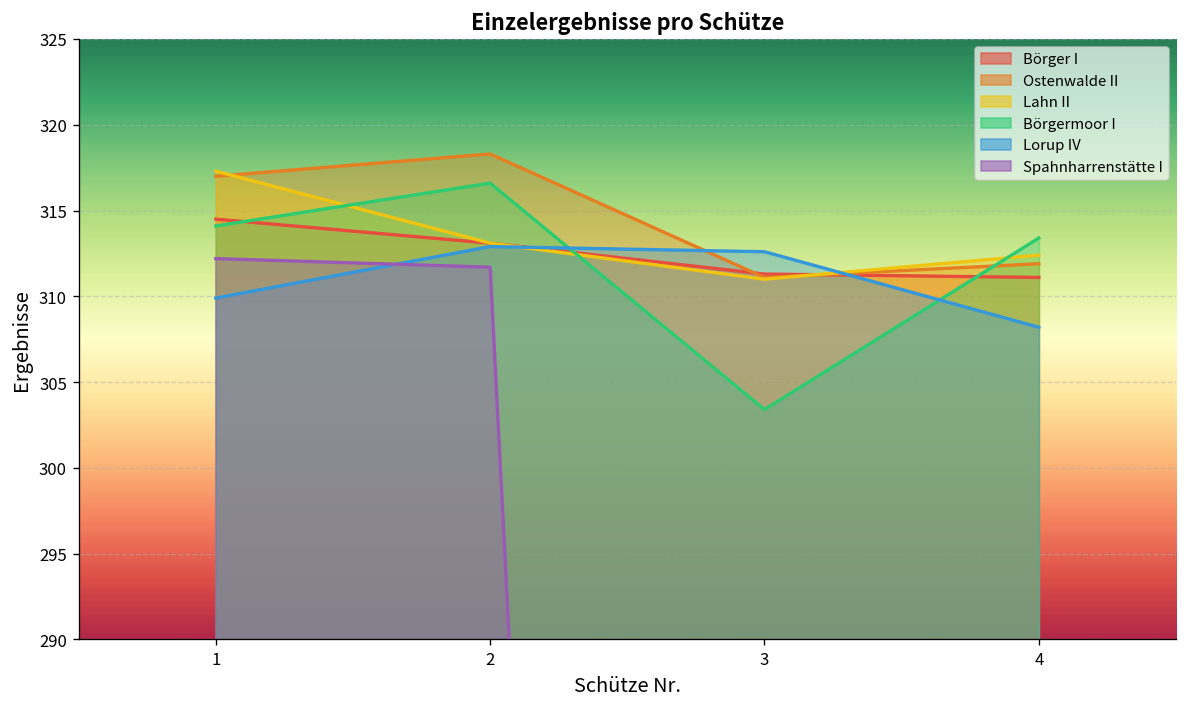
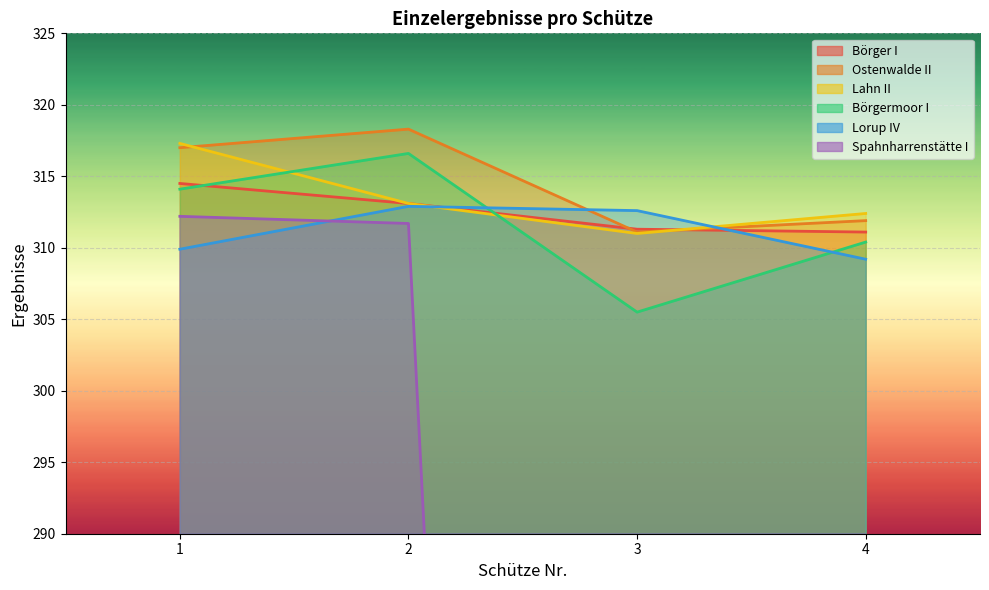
Börgermoor I, 3: 303.4 -> 305.5
Börgermoor I, 4: 313.4 -> 310.4
Lorup IV, 4: 308.2 -> 309.2
